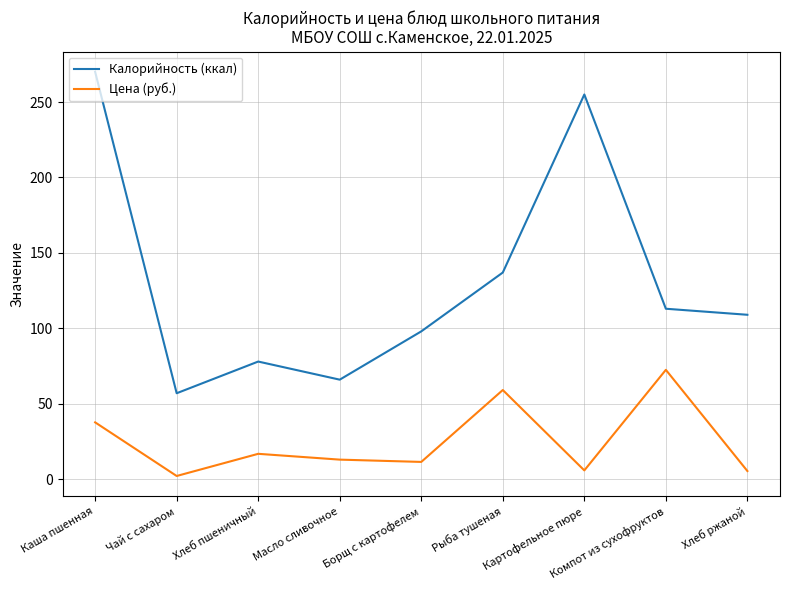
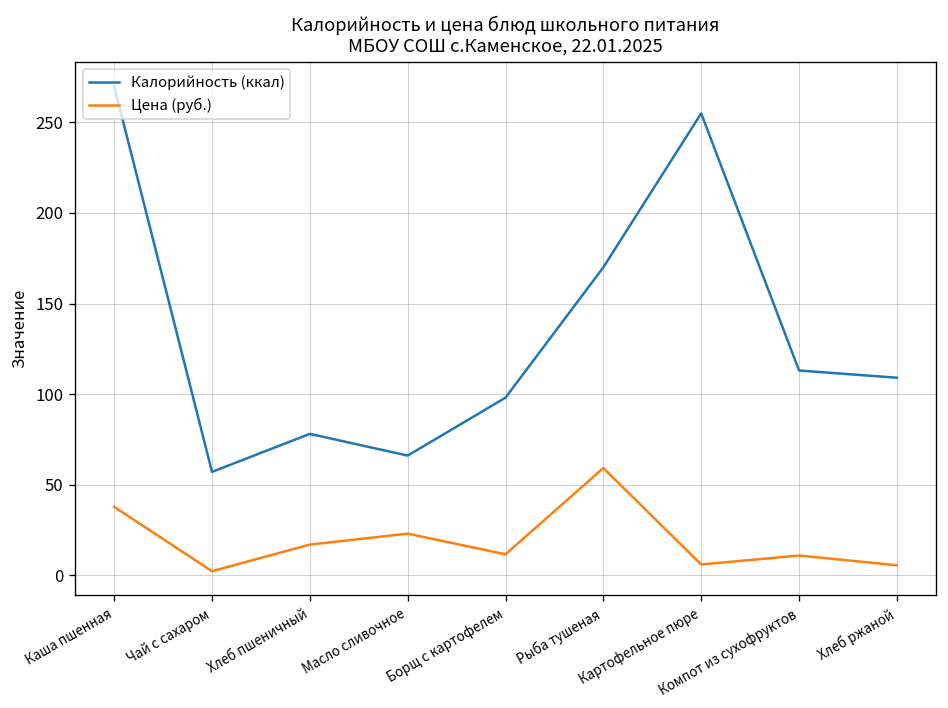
Цена (руб.), Масло сливочное: 13 -> 23
Калорийность (ккал), Рыба тушеная: 137 -> 170
Цена (руб.), Компот из сухофруктов: 73 -> 11
